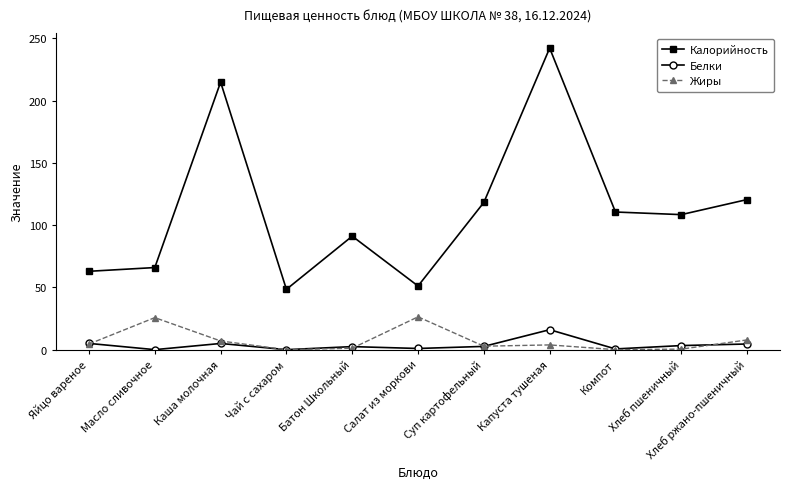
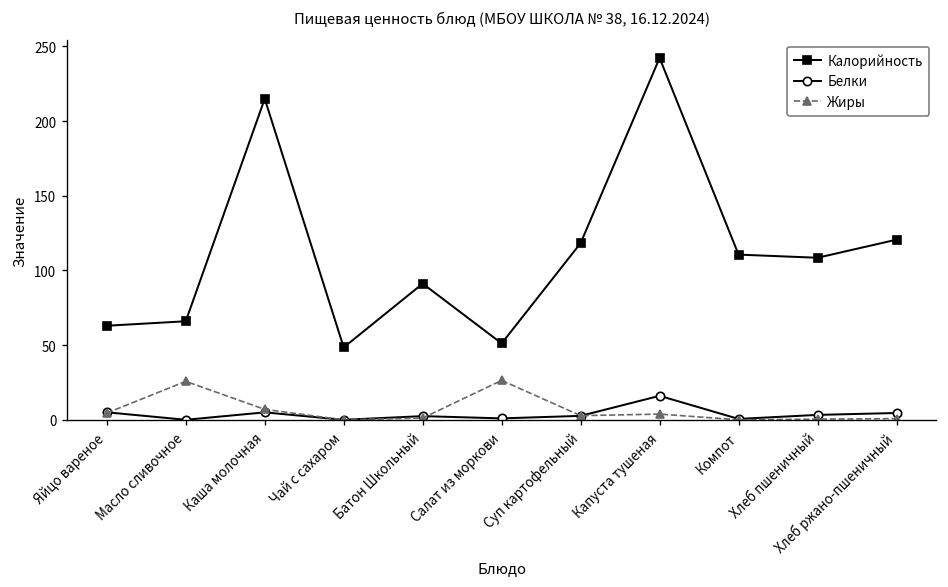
Жиры, Хлеб ржано-пшеничный: 8 -> 1
